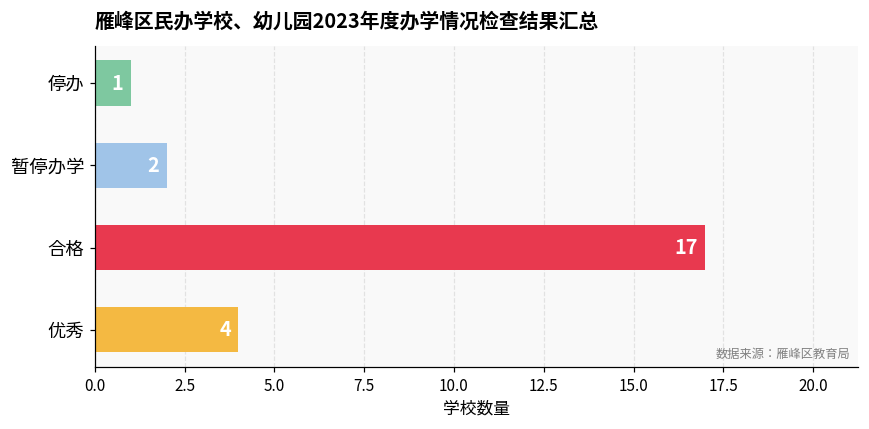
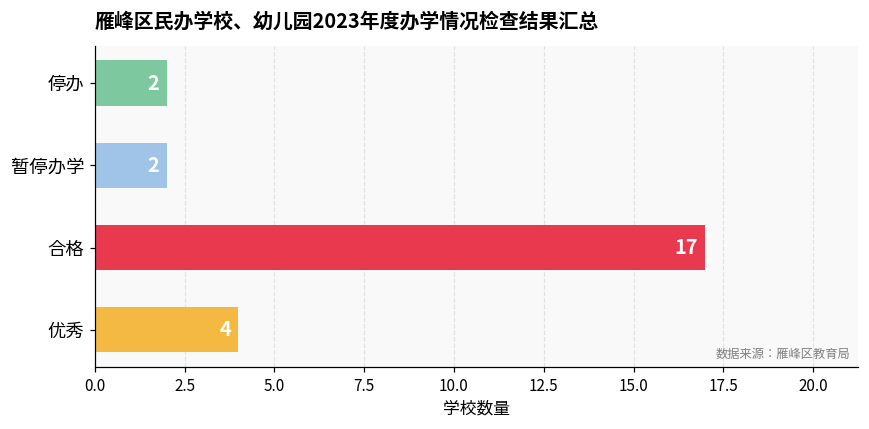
停办: 1 -> 2
